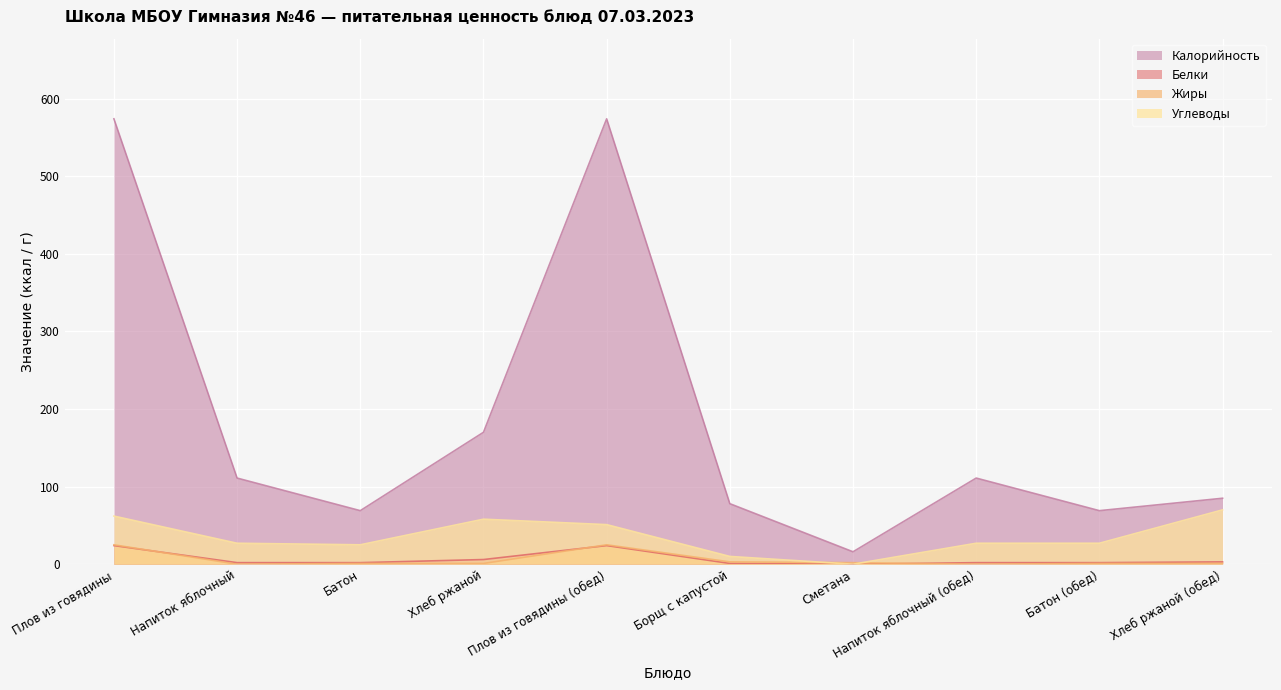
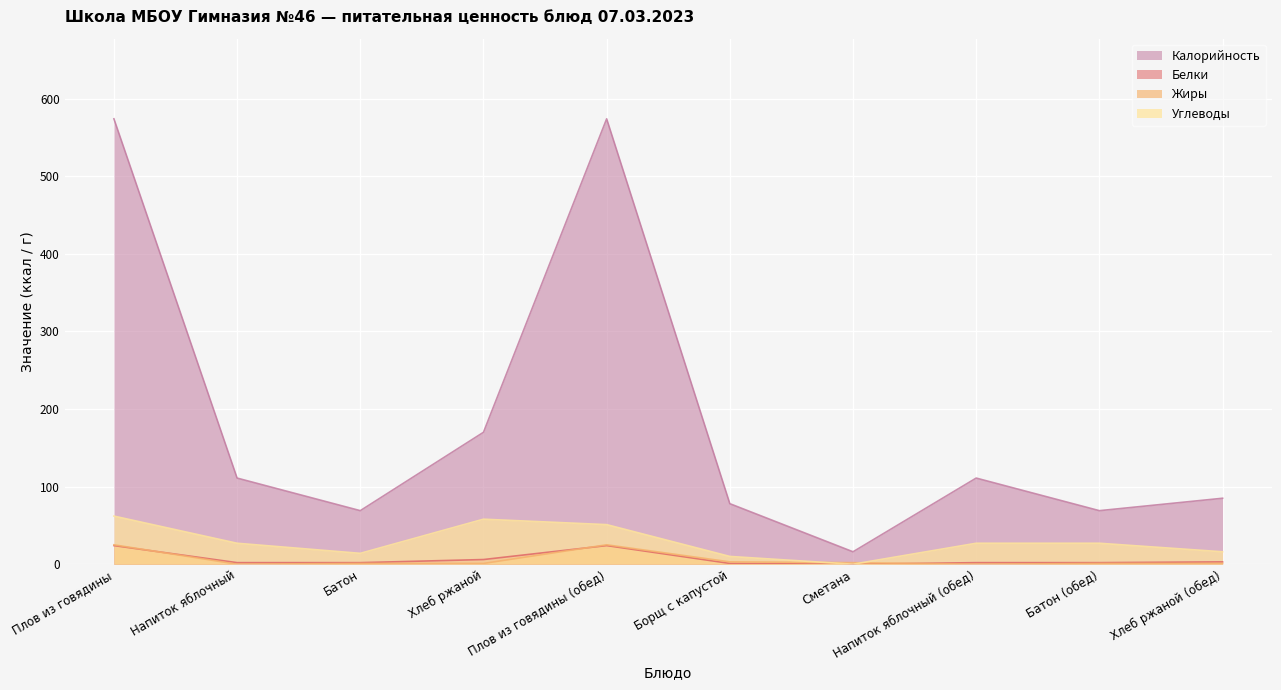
Углеводы, Батон: 30 -> 10
Углеводы, Хлеб ржаной (обед): 70 -> 20
